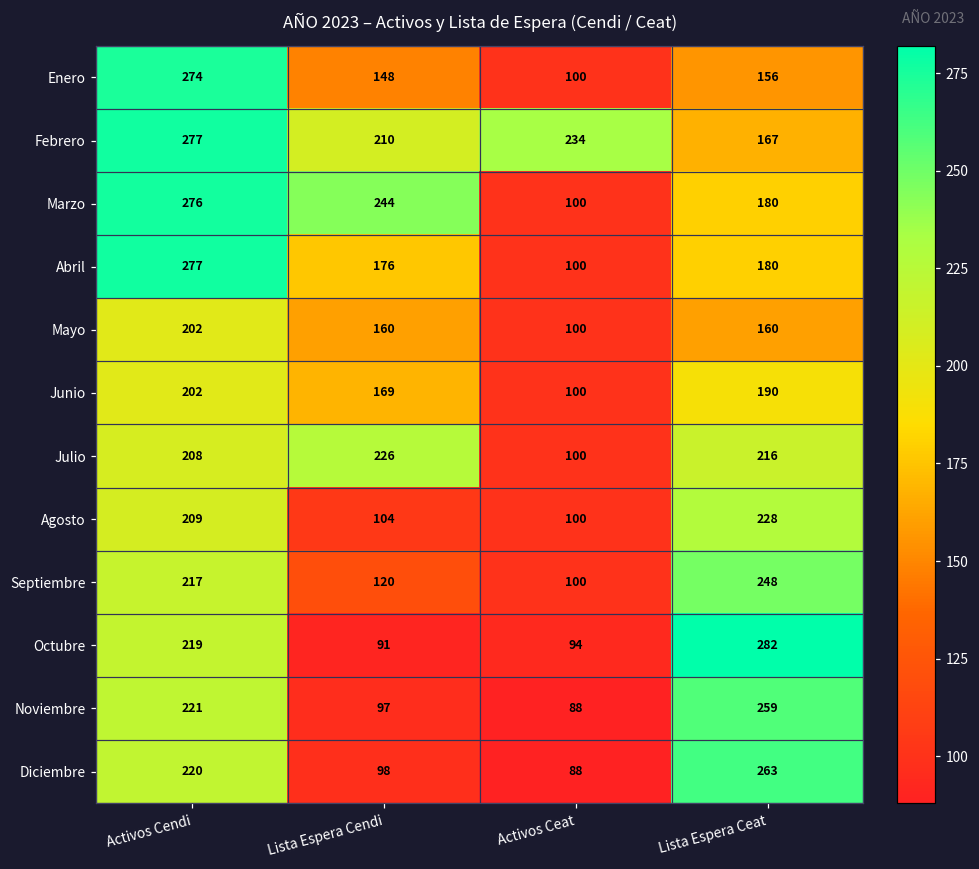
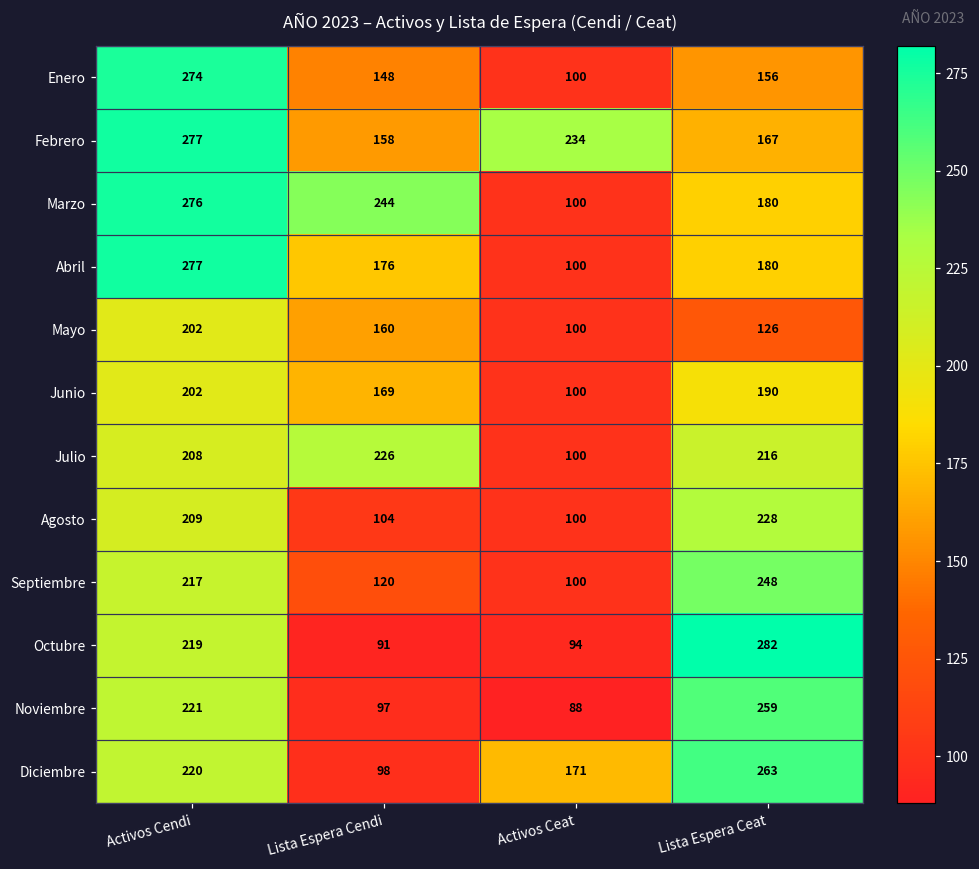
Febrero, Lista Espera Cendi: 210 -> 158
Mayo, Lista Espera Ceat: 160 -> 126
Diciembre, Activos Ceat: 88 -> 171
